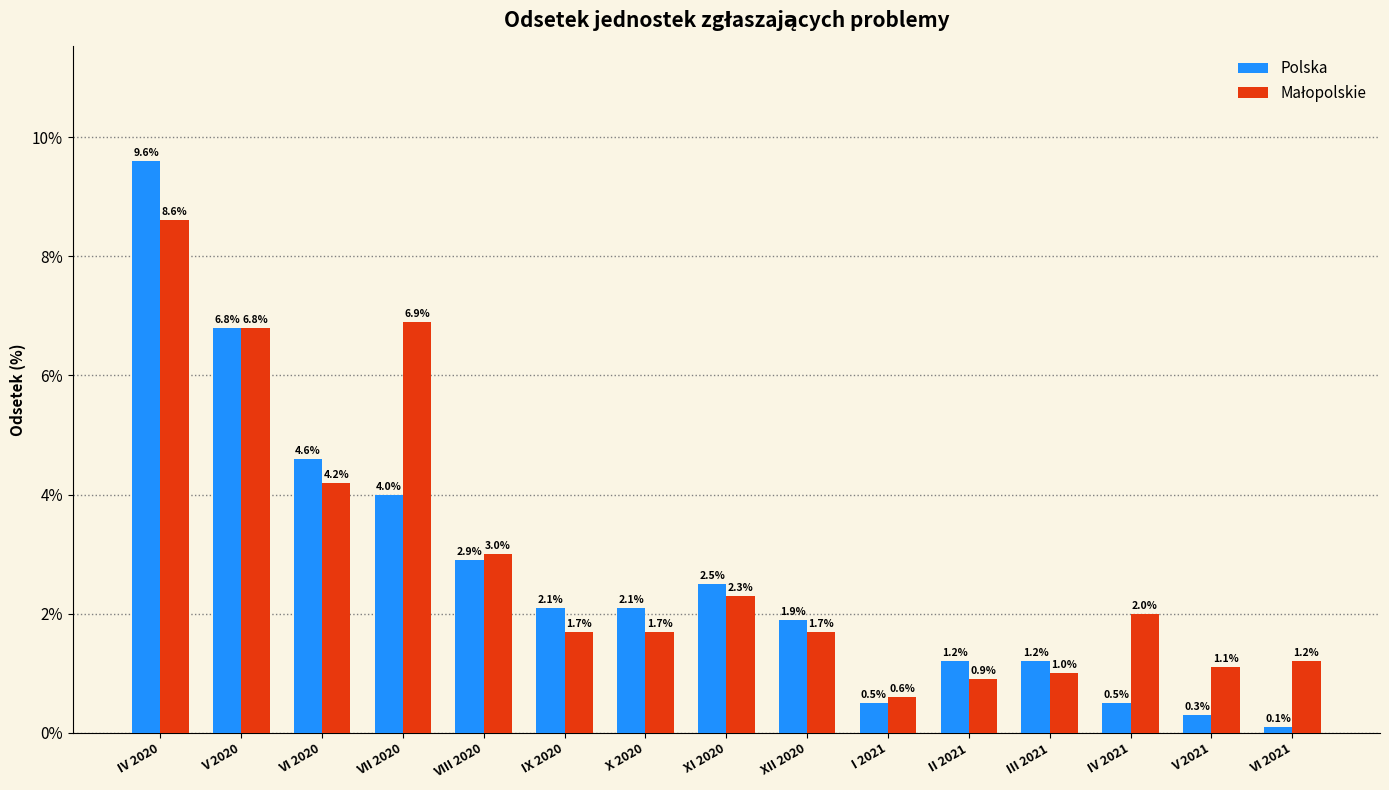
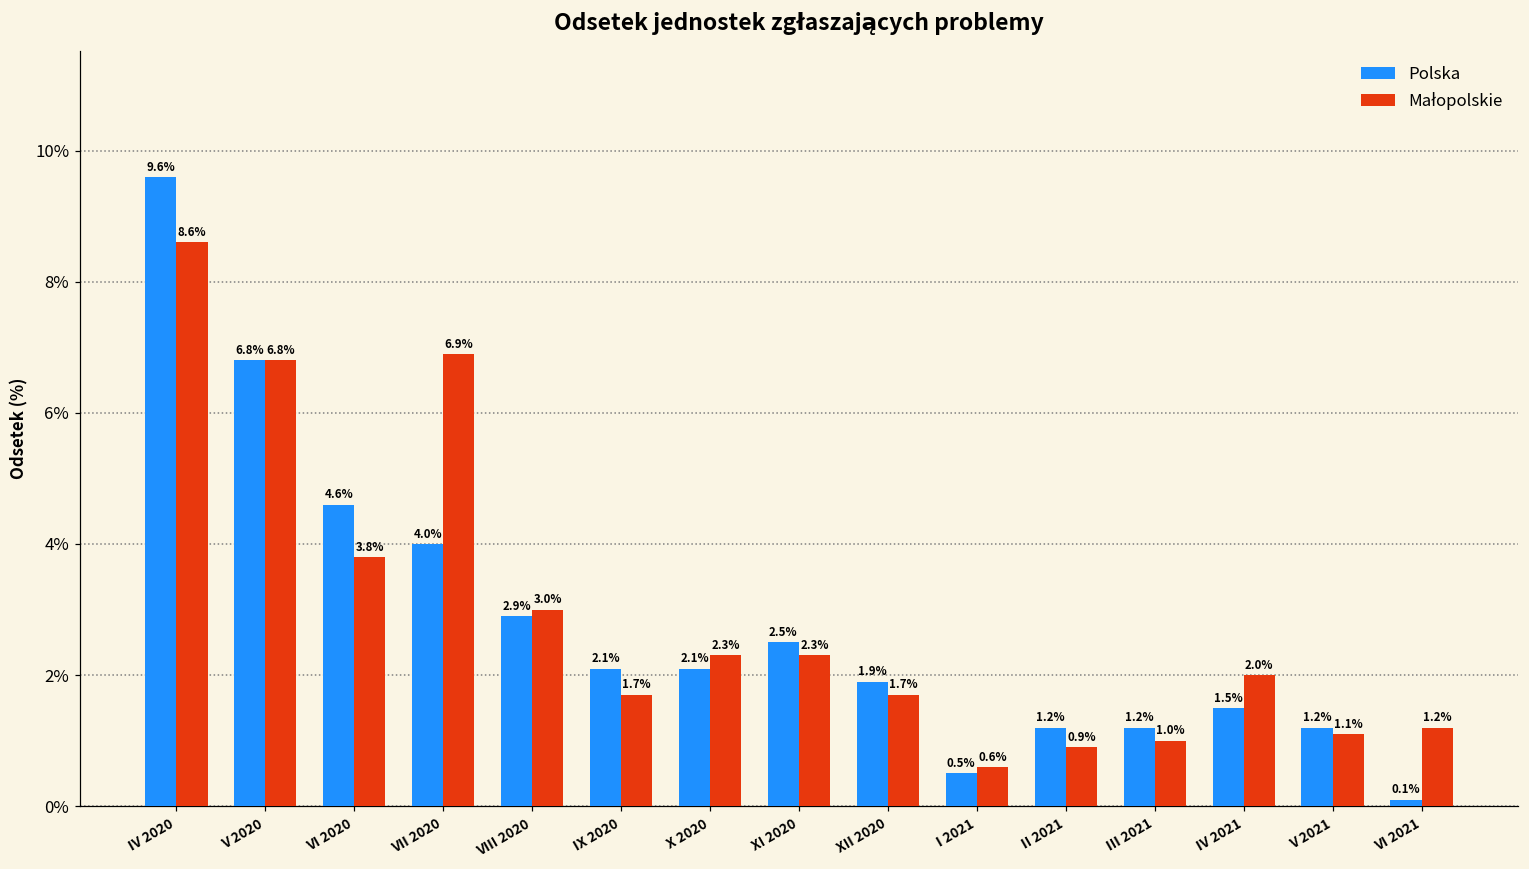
Małopolskie, VI 2020: 4.2% -> 3.8%
Małopolskie, X 2020: 1.7% -> 2.3%
Polska, IV 2021: 0.5% -> 1.5%
Polska, V 2021: 0.3% -> 1.2%
